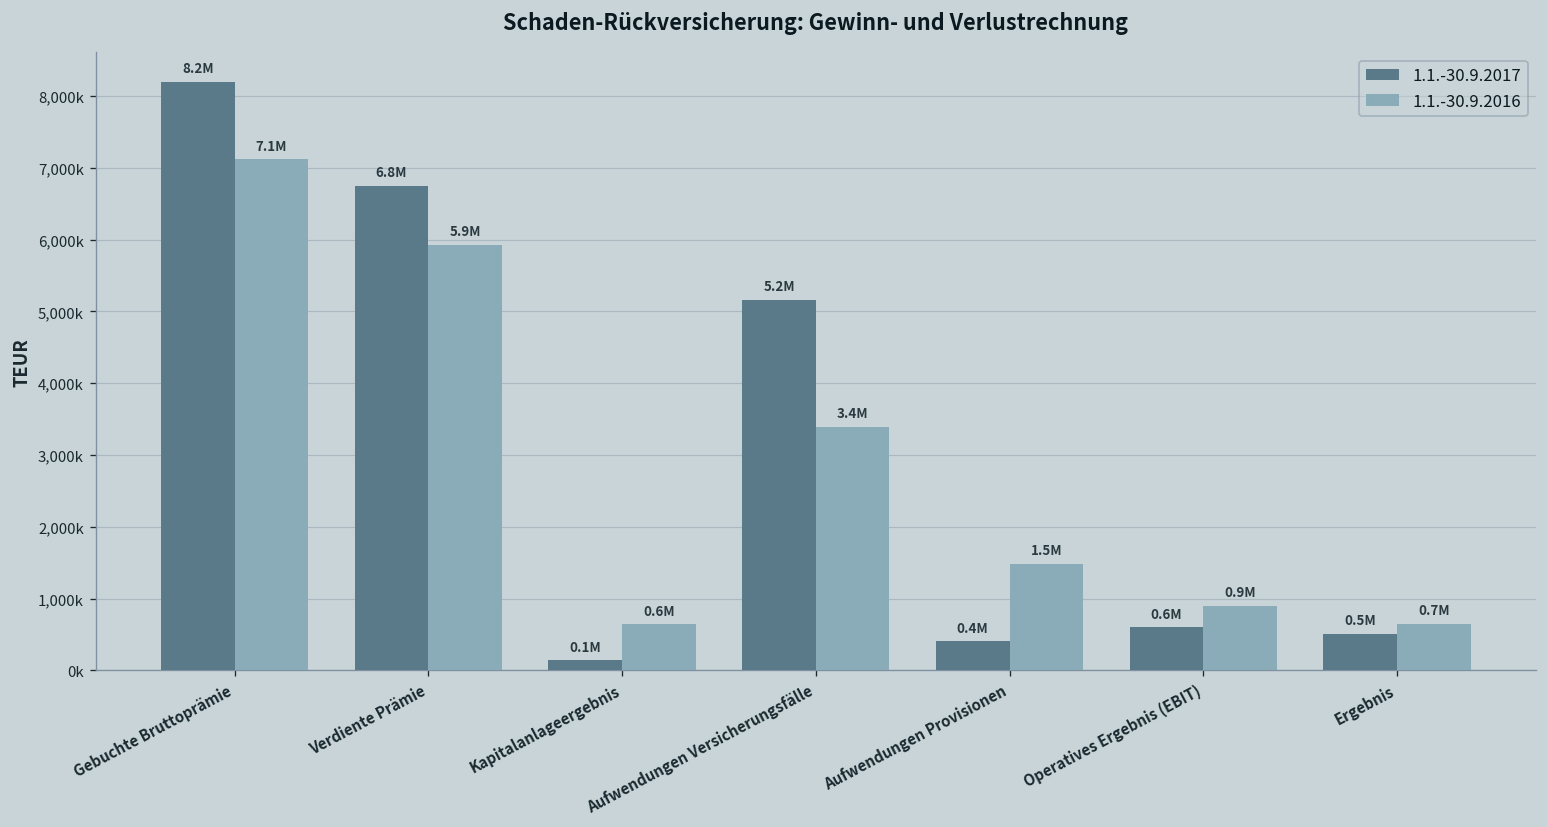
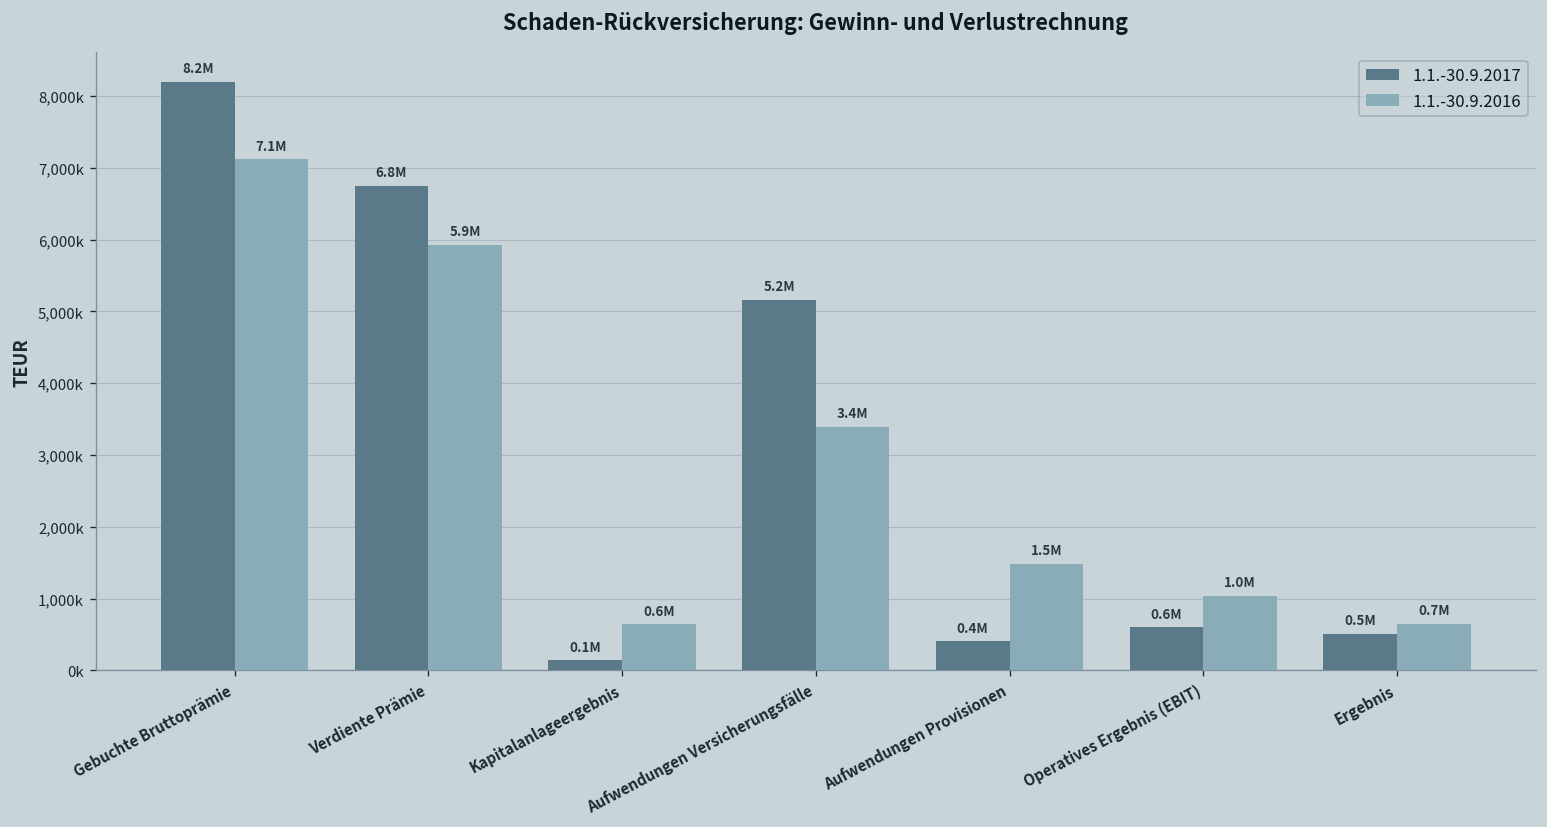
1.1.-30.9.2016, Operatives Ergebnis (EBIT): 0.9M -> 1.0M
